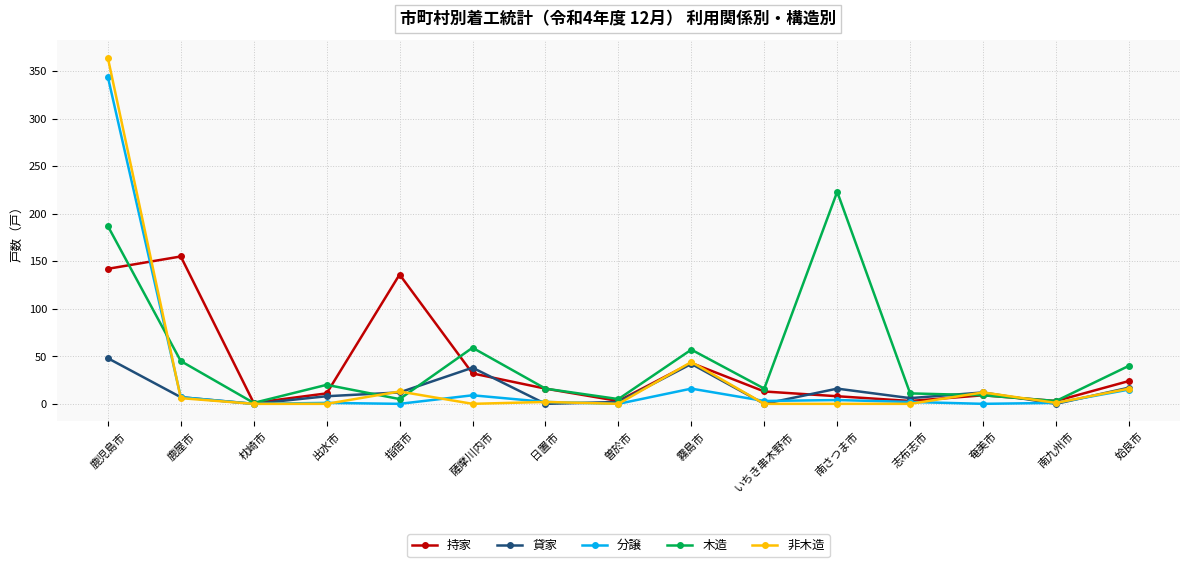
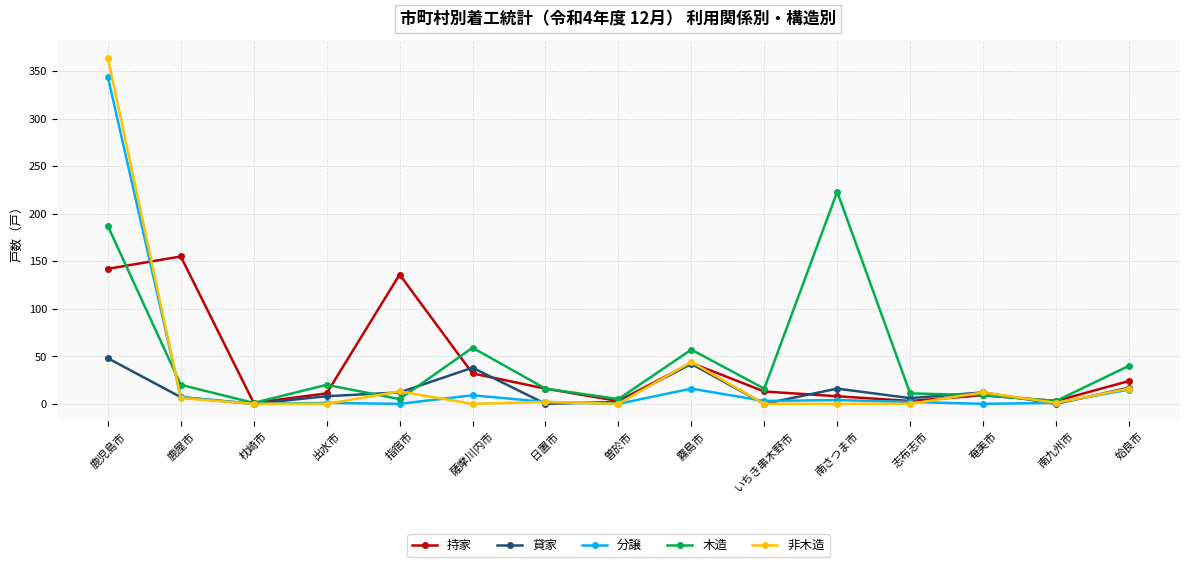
木造, 鹿屋市: 50 -> 20
